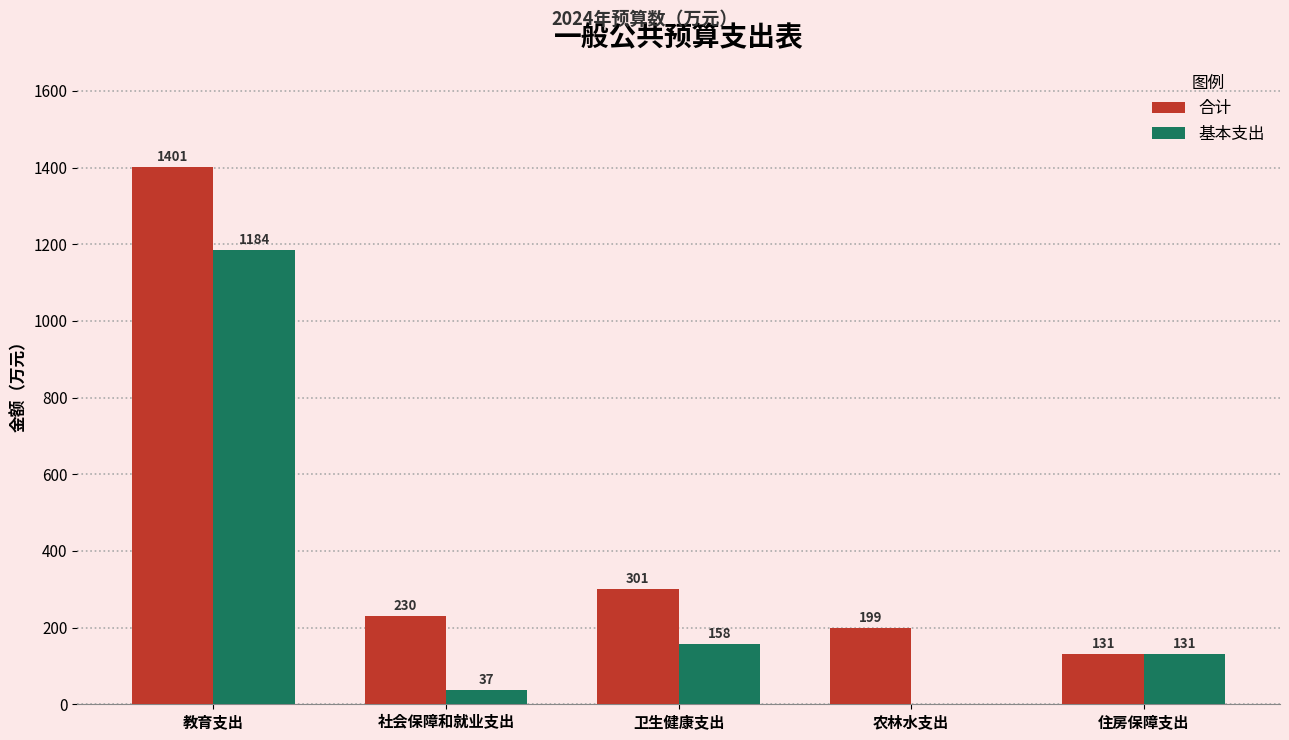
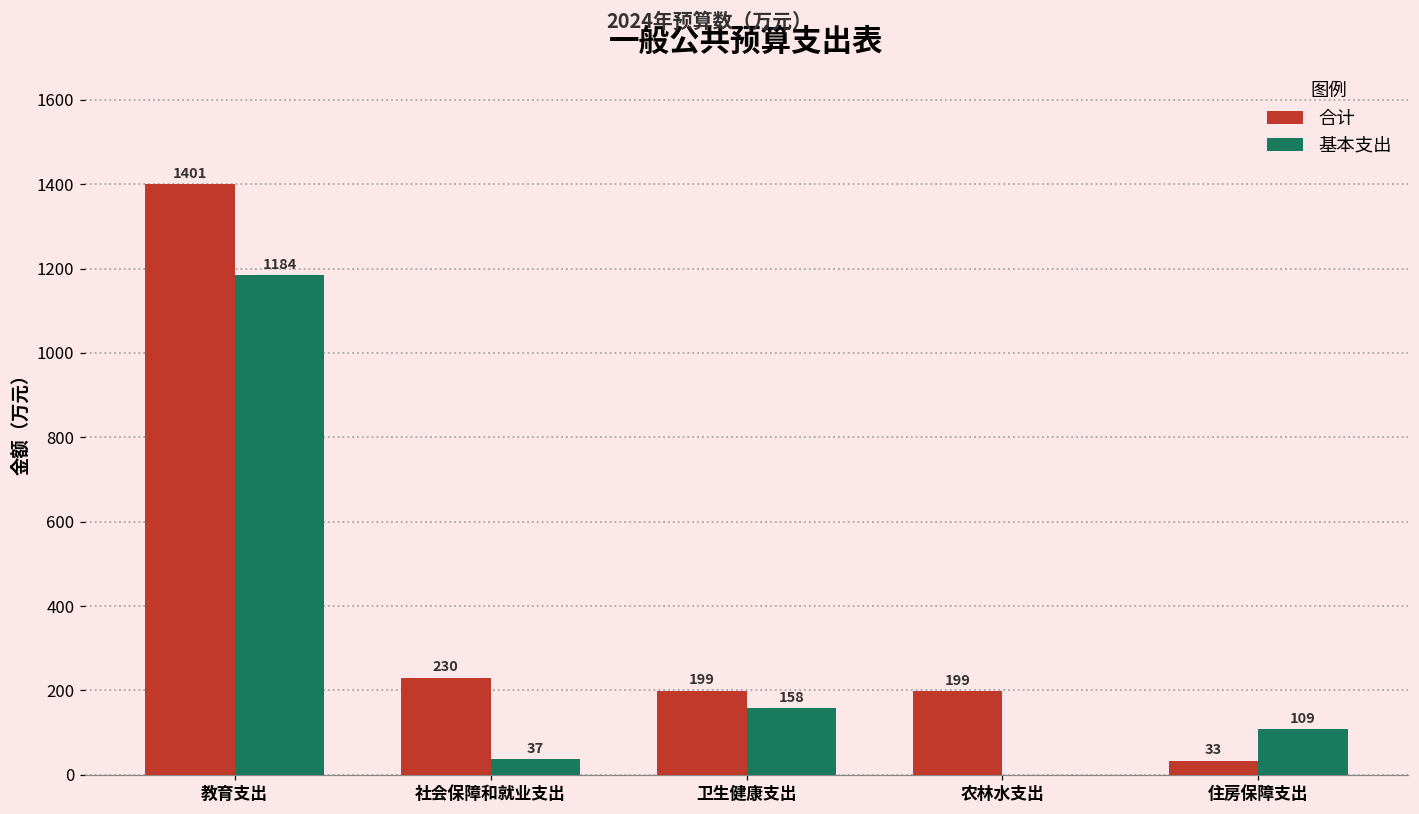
合计, 卫生健康支出: 301 -> 199
合计, 住房保障支出: 131 -> 33
基本支出, 住房保障支出: 131 -> 109
